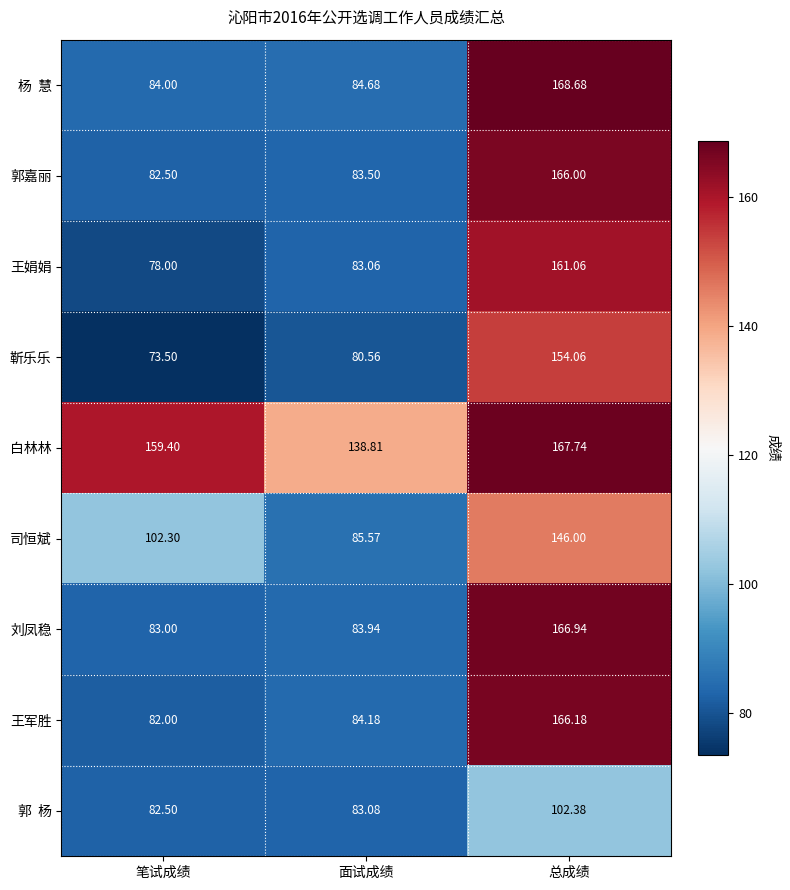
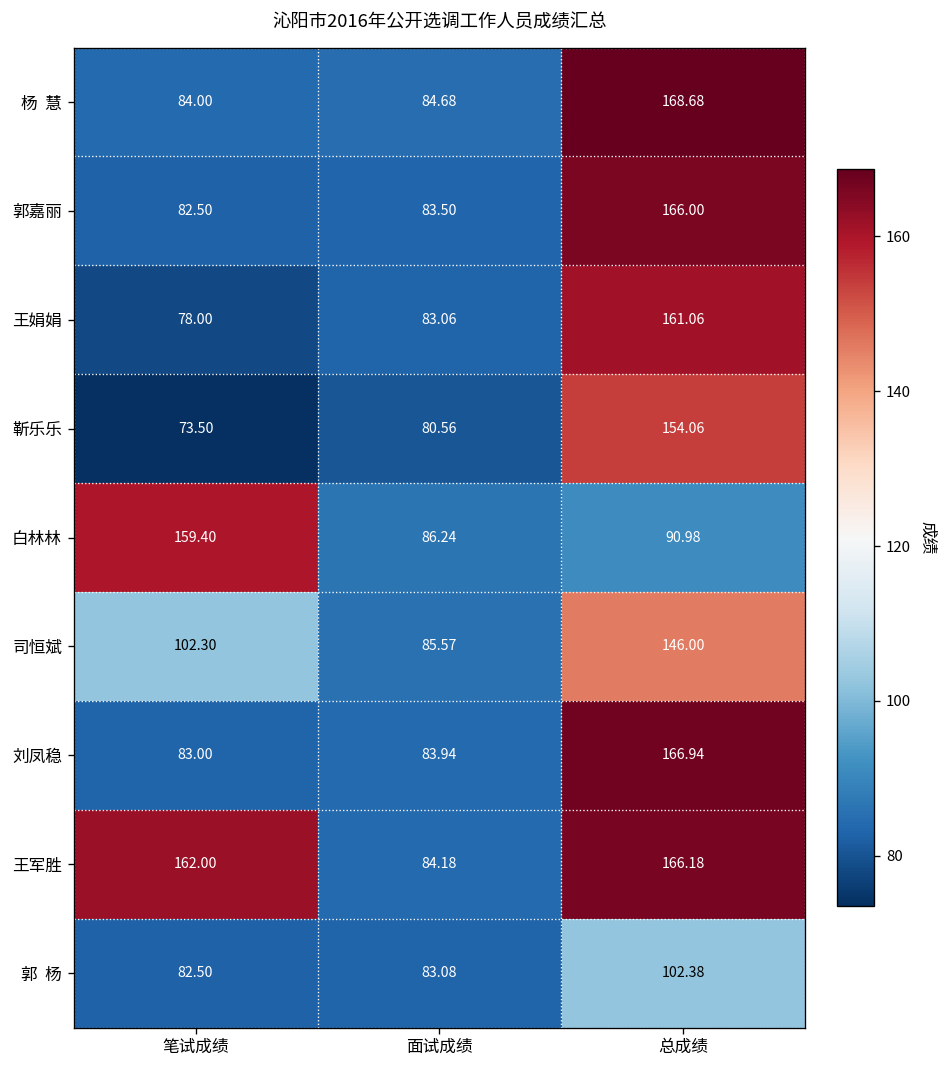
白林林, 面试成绩: 138.81 -> 86.24
白林林, 总成绩: 167.74 -> 90.98
王军胜, 笔试成绩: 82.00 -> 162.00
